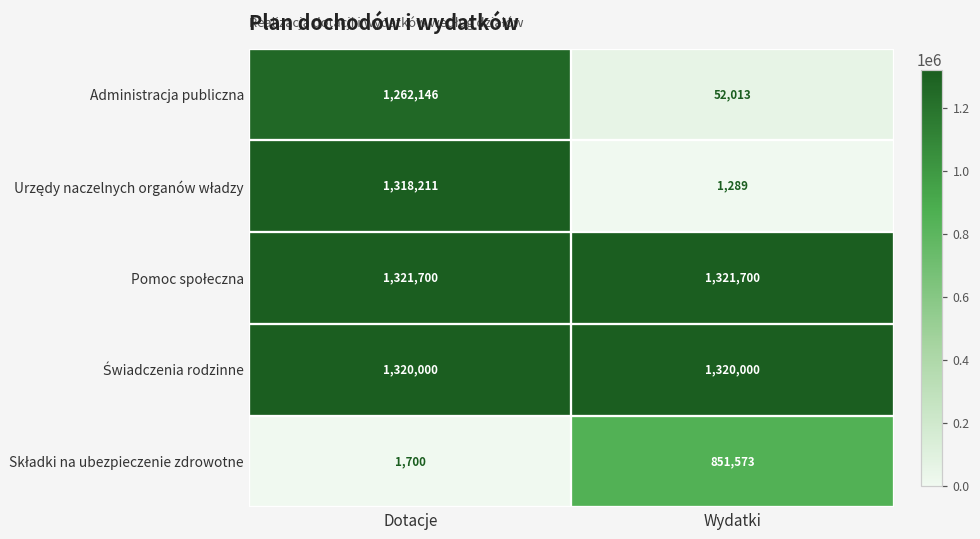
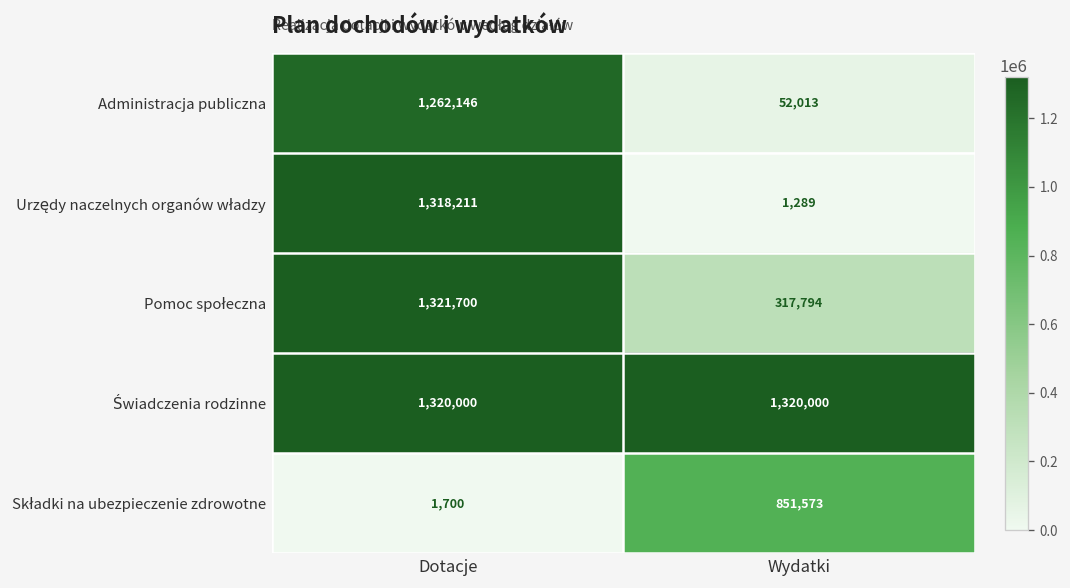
Pomoc społeczna, Wydatki: 1,321,700 -> 317,794
